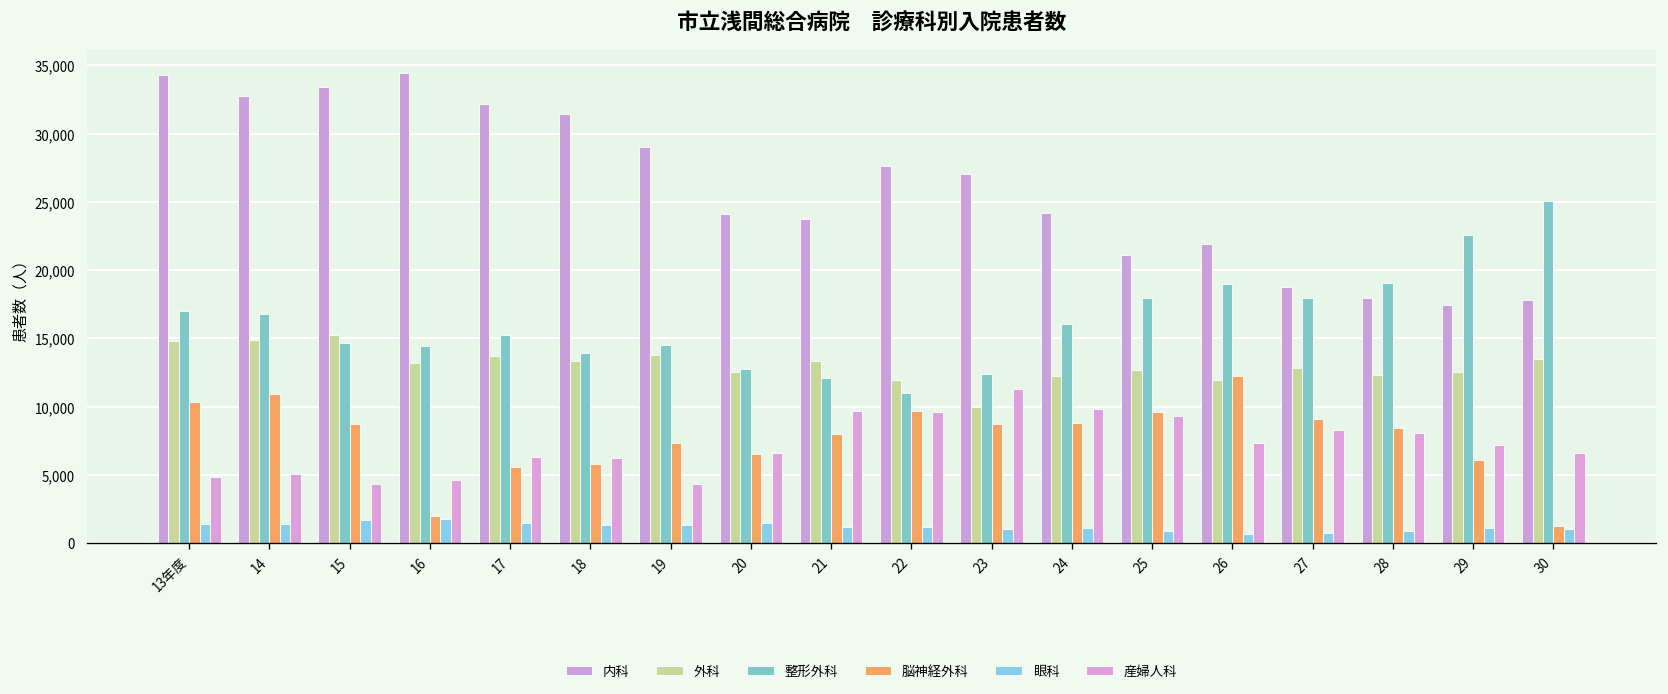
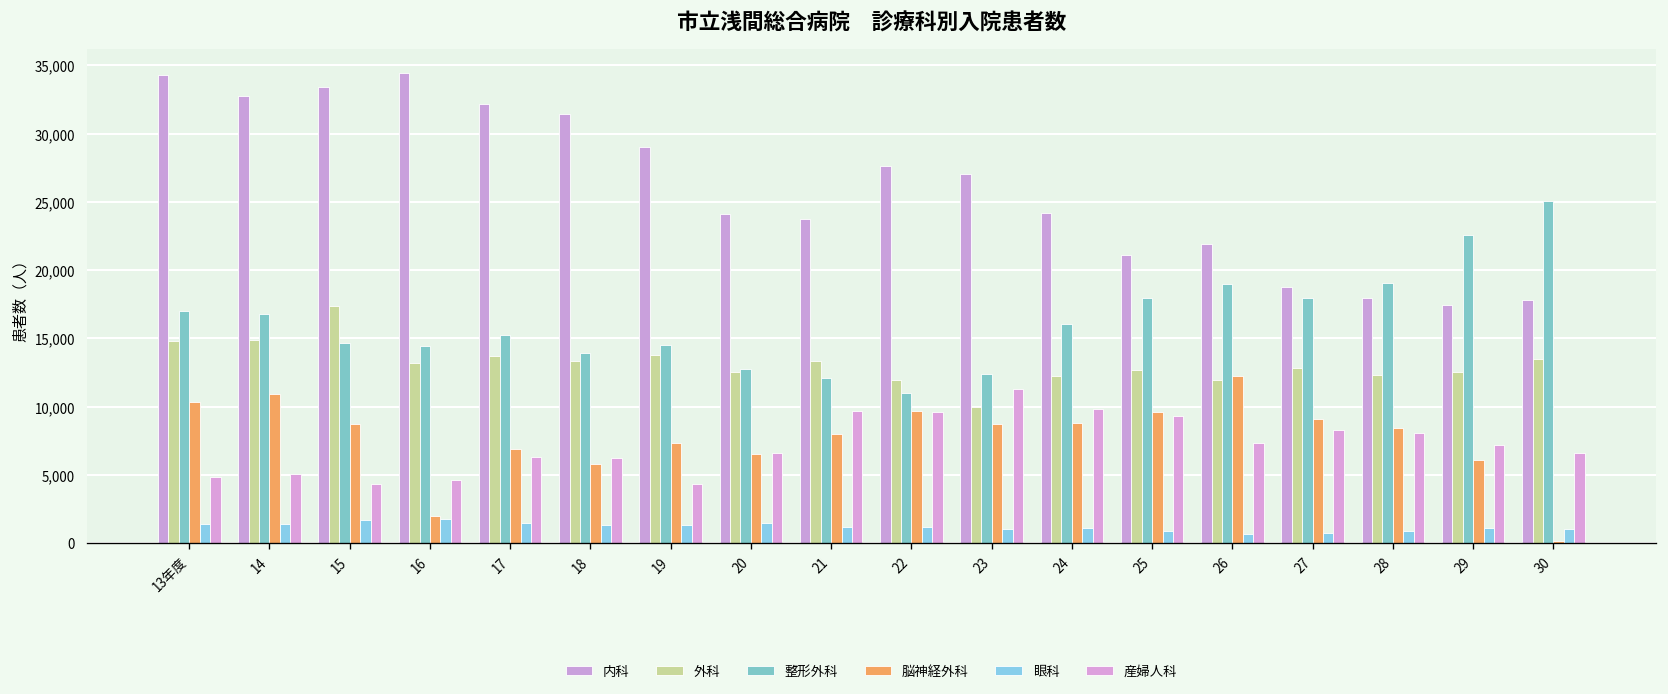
外科, 15: 15,200 -> 17,300
脳神経外科, 17: 5,600 -> 6,900
脳神経外科, 30: 1,300 -> 200
